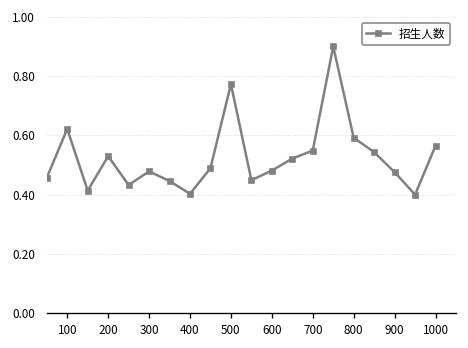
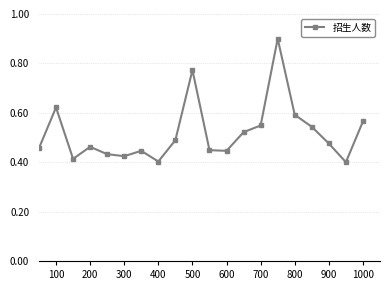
200: 0.53 -> 0.46
300: 0.48 -> 0.42
600: 0.48 -> 0.45
